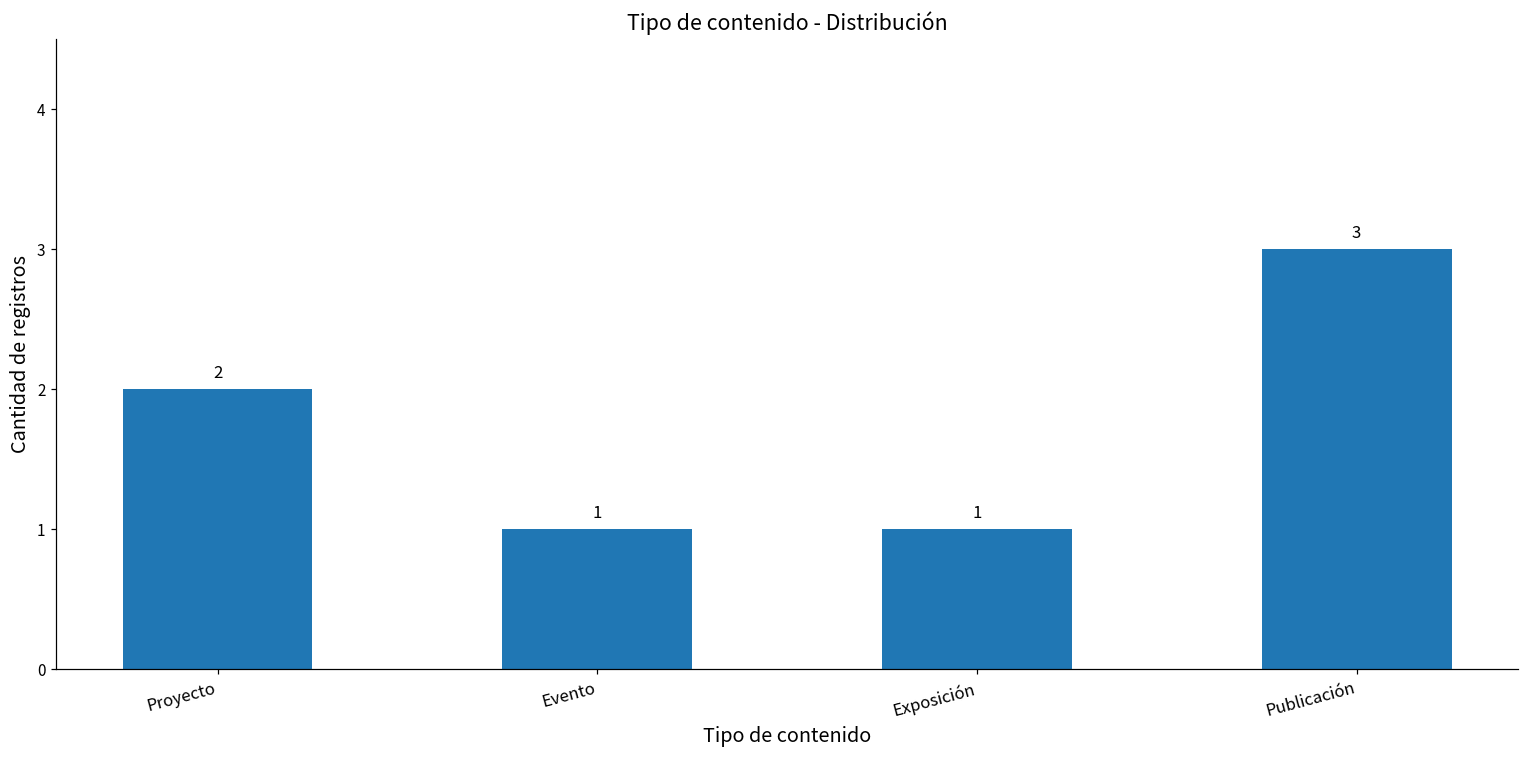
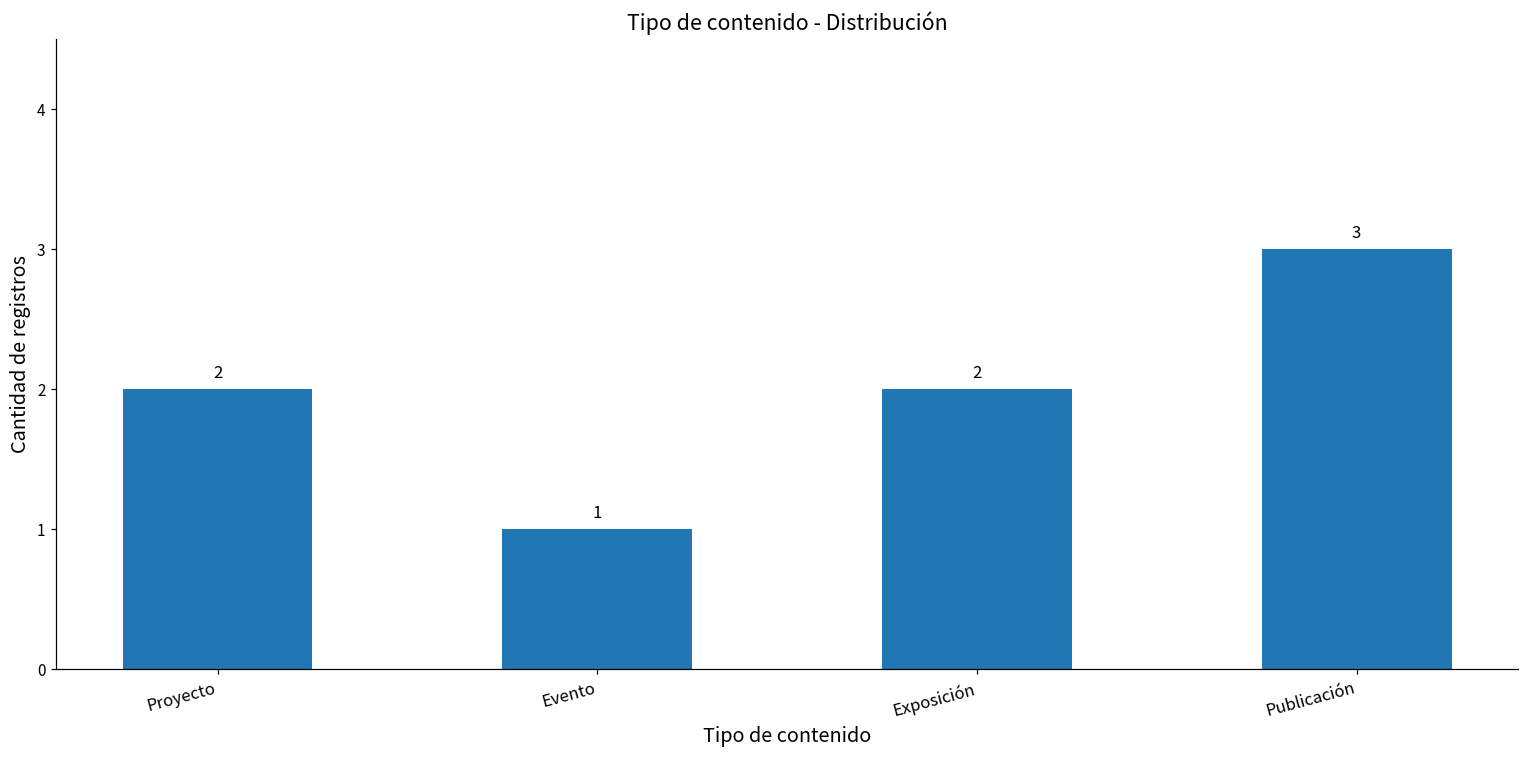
Exposición: 1 -> 2
